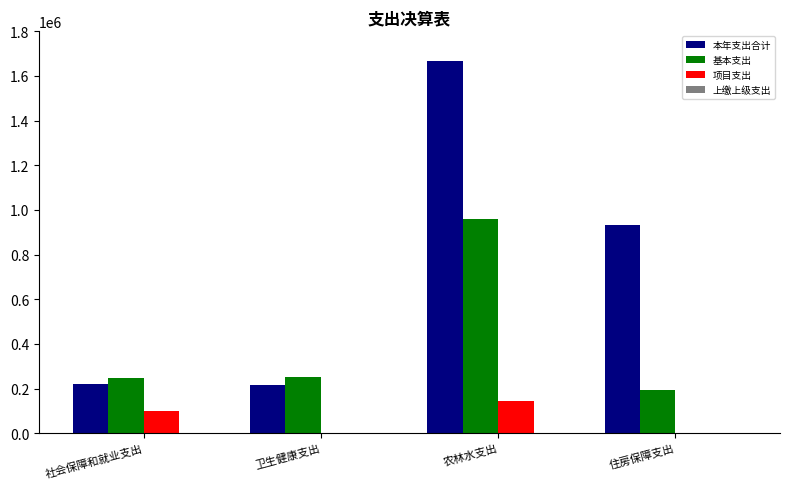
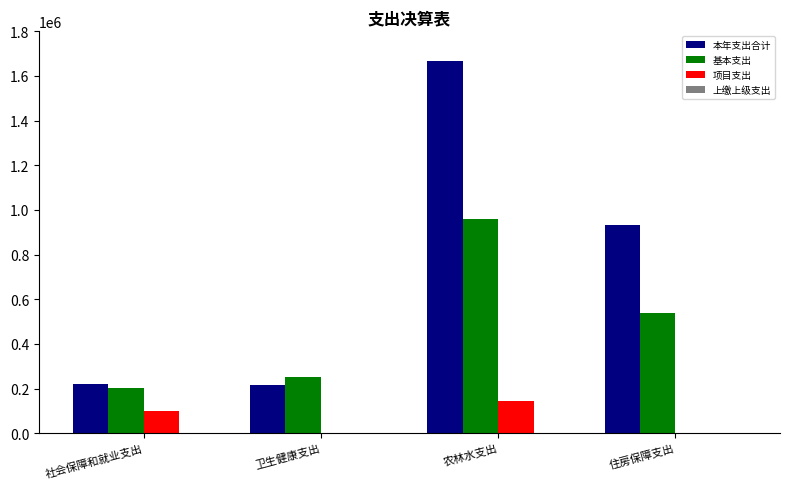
基本支出, 社会保障和就业支出: 250000 -> 200000
基本支出, 住房保障支出: 190000 -> 540000
